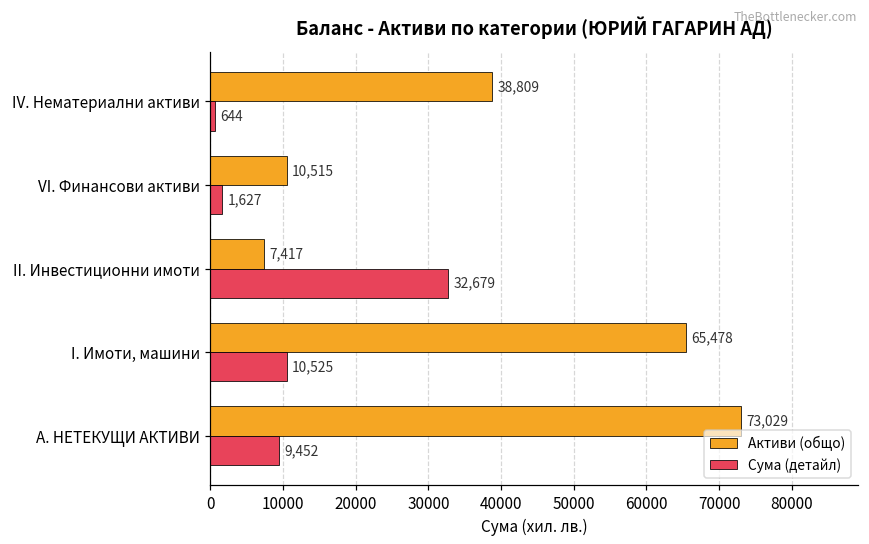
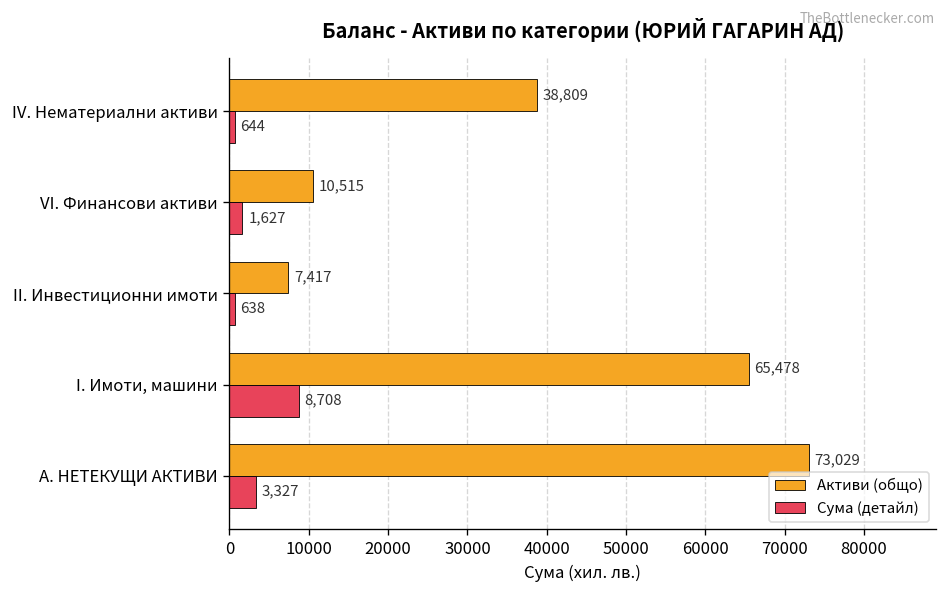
Сума (детайл), II. Инвестиционни имоти: 32,679 -> 638
Сума (детайл), I. Имоти, машини: 10,525 -> 8,708
Сума (детайл), А. НЕТЕКУЩИ АКТИВИ: 9,452 -> 3,327
